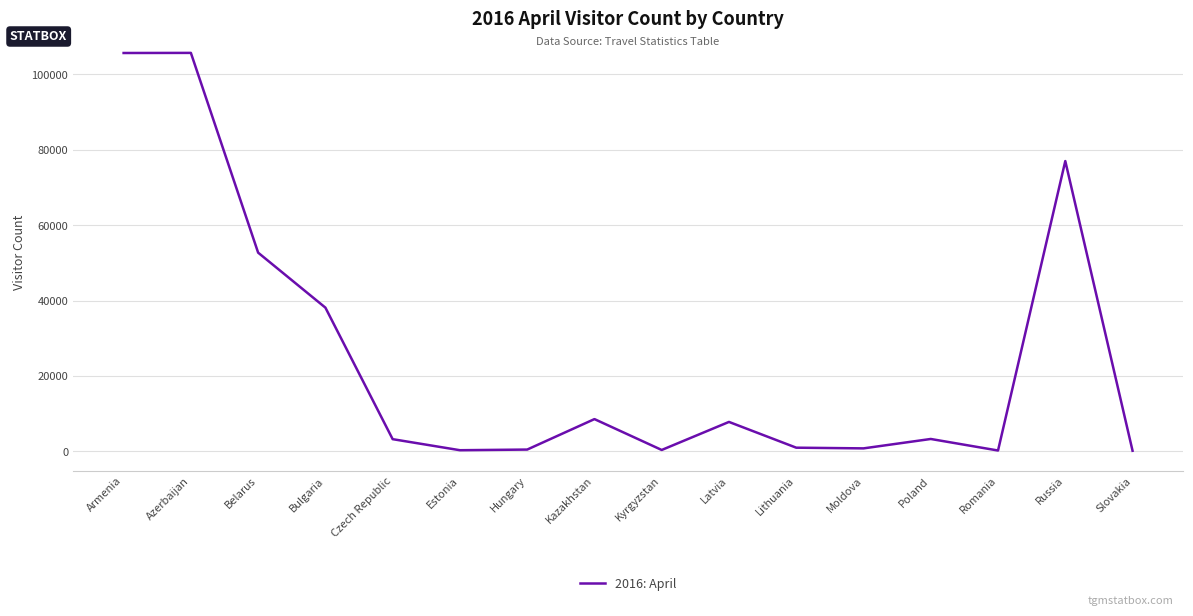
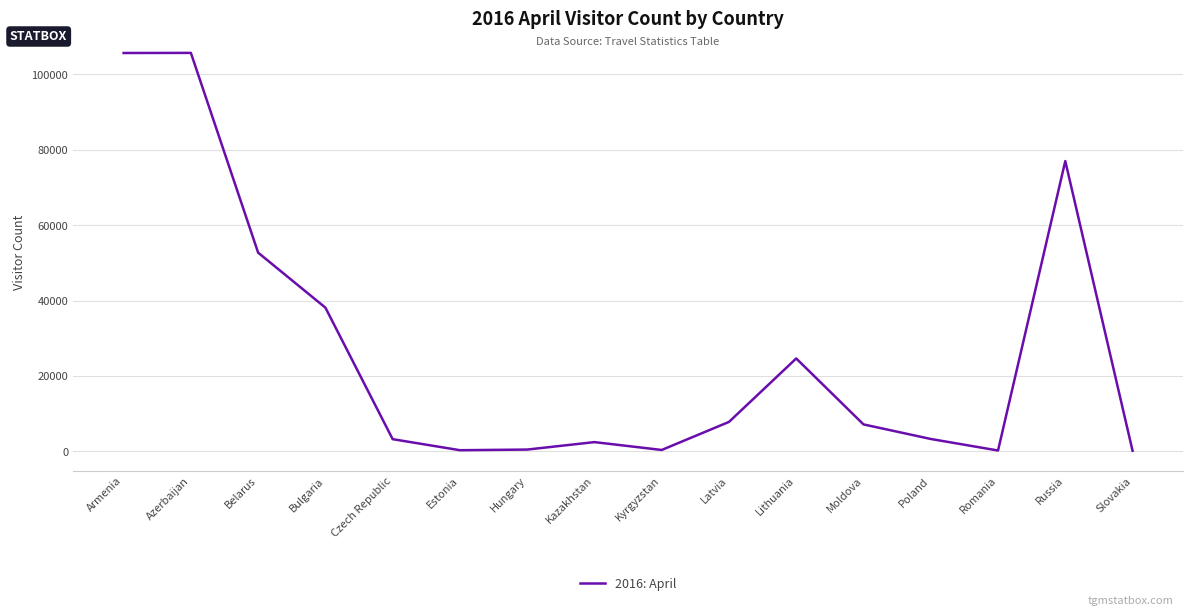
Kazakhstan: 9000 -> 2000
Lithuania: 1000 -> 25000
Moldova: 1000 -> 7000
